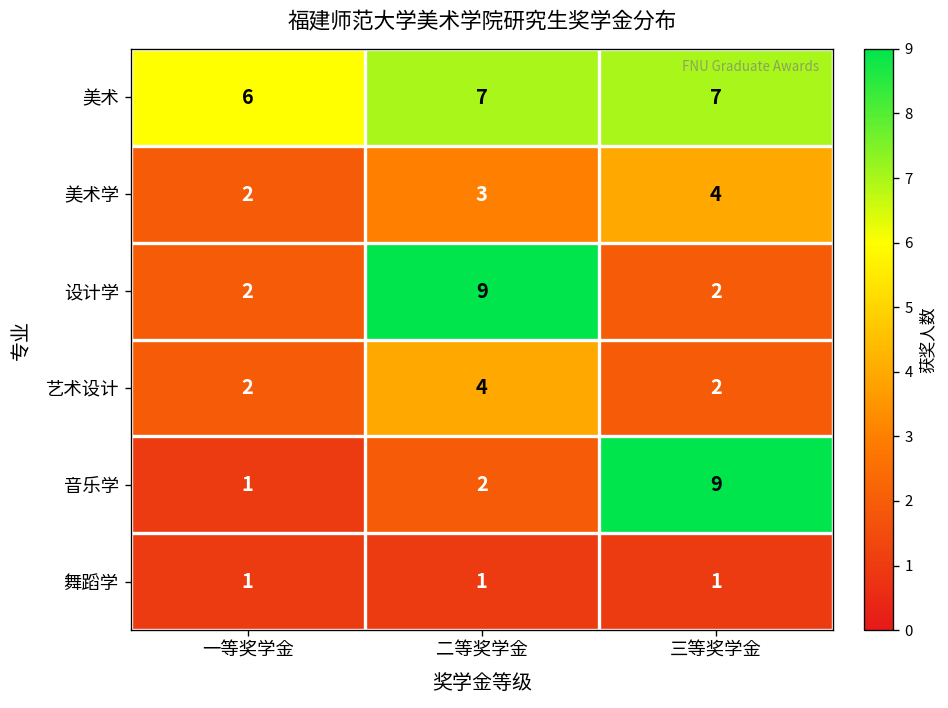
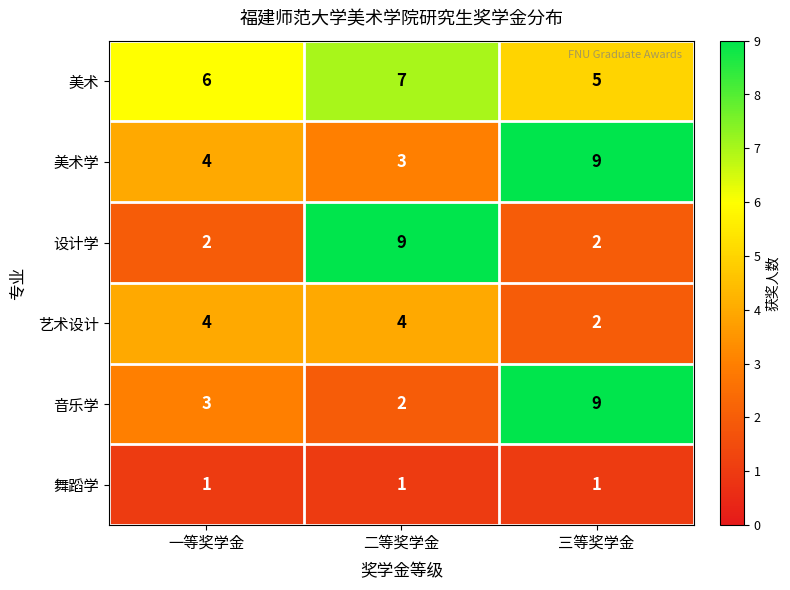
美术, 三等奖学金: 7 -> 5
美术学, 一等奖学金: 2 -> 4
美术学, 三等奖学金: 4 -> 9
艺术设计, 一等奖学金: 2 -> 4
音乐学, 一等奖学金: 1 -> 3
